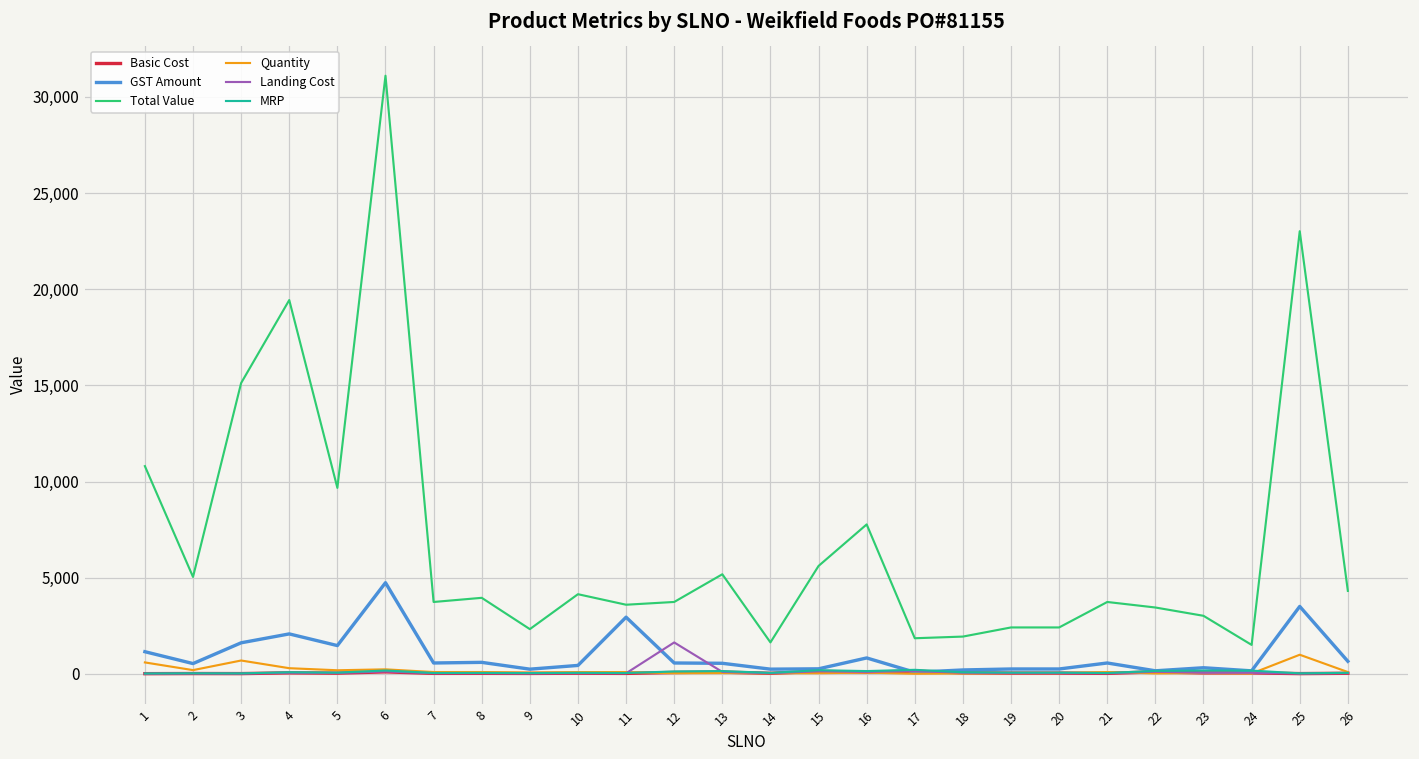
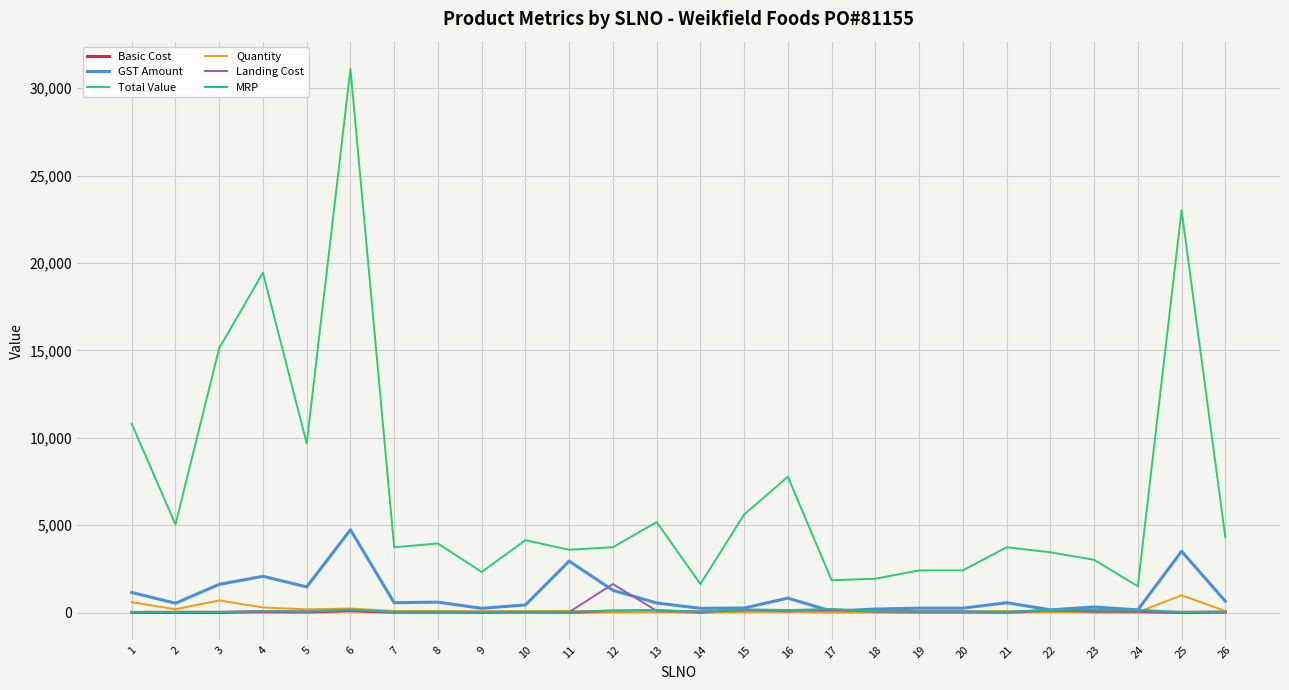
GST Amount, 12: 600 -> 1,300
